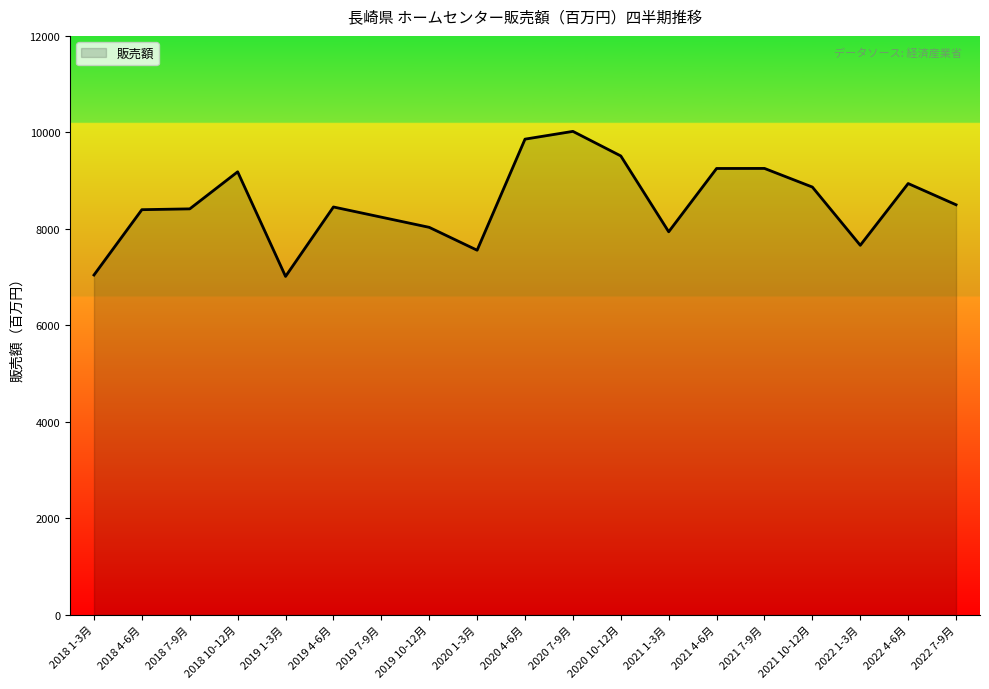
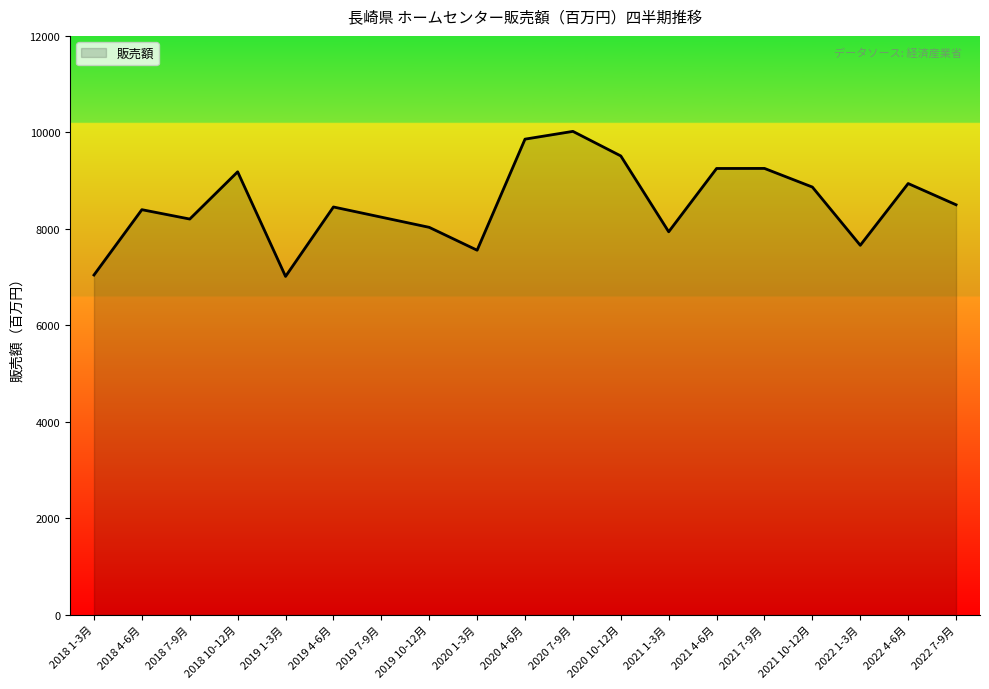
2018 7-9月: 8400 -> 8200
